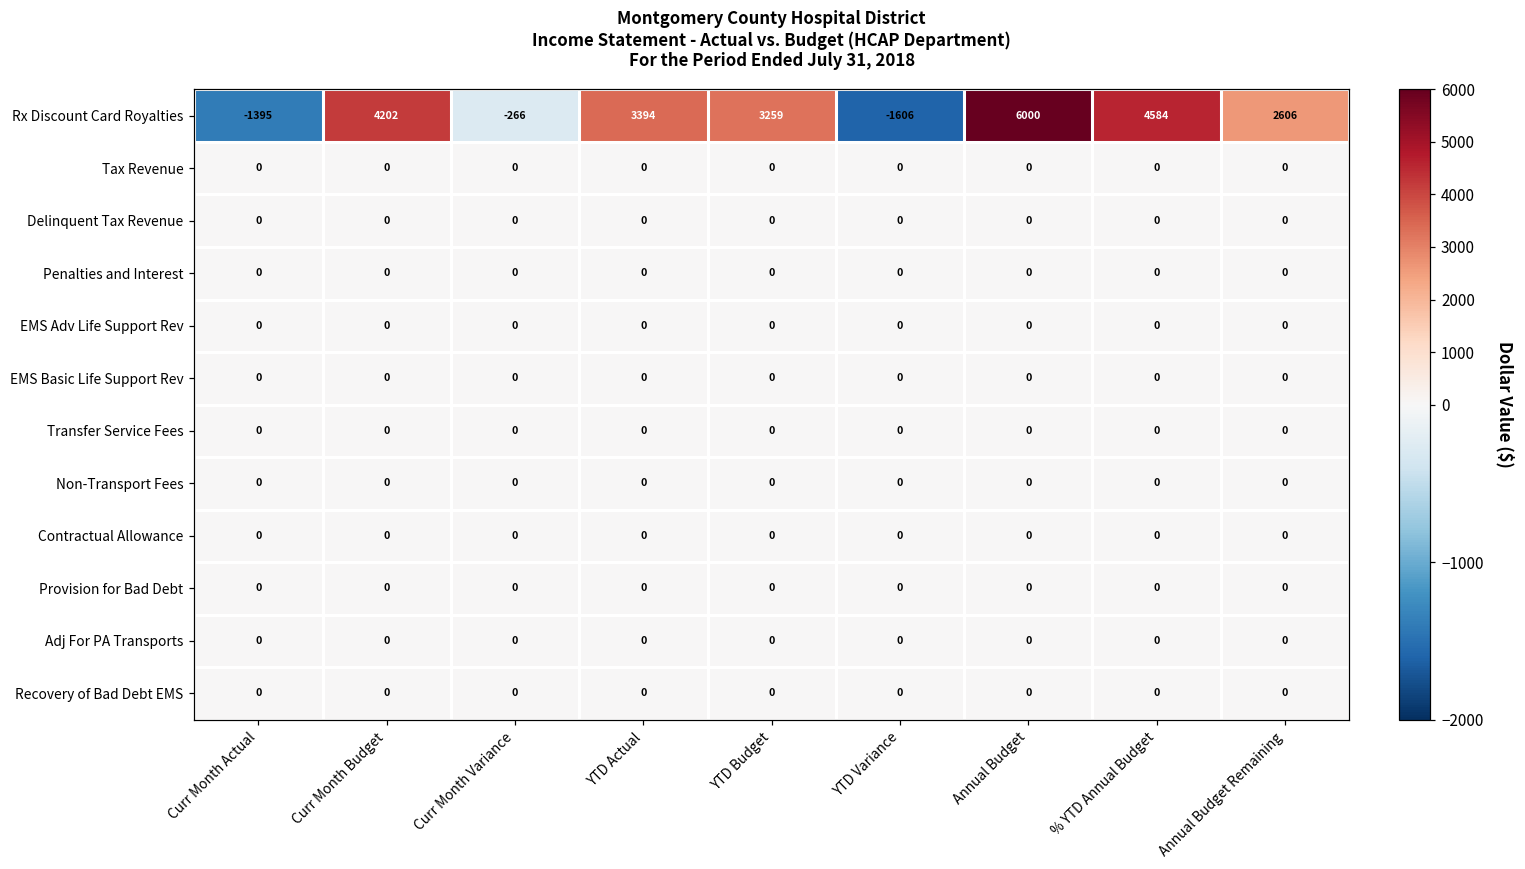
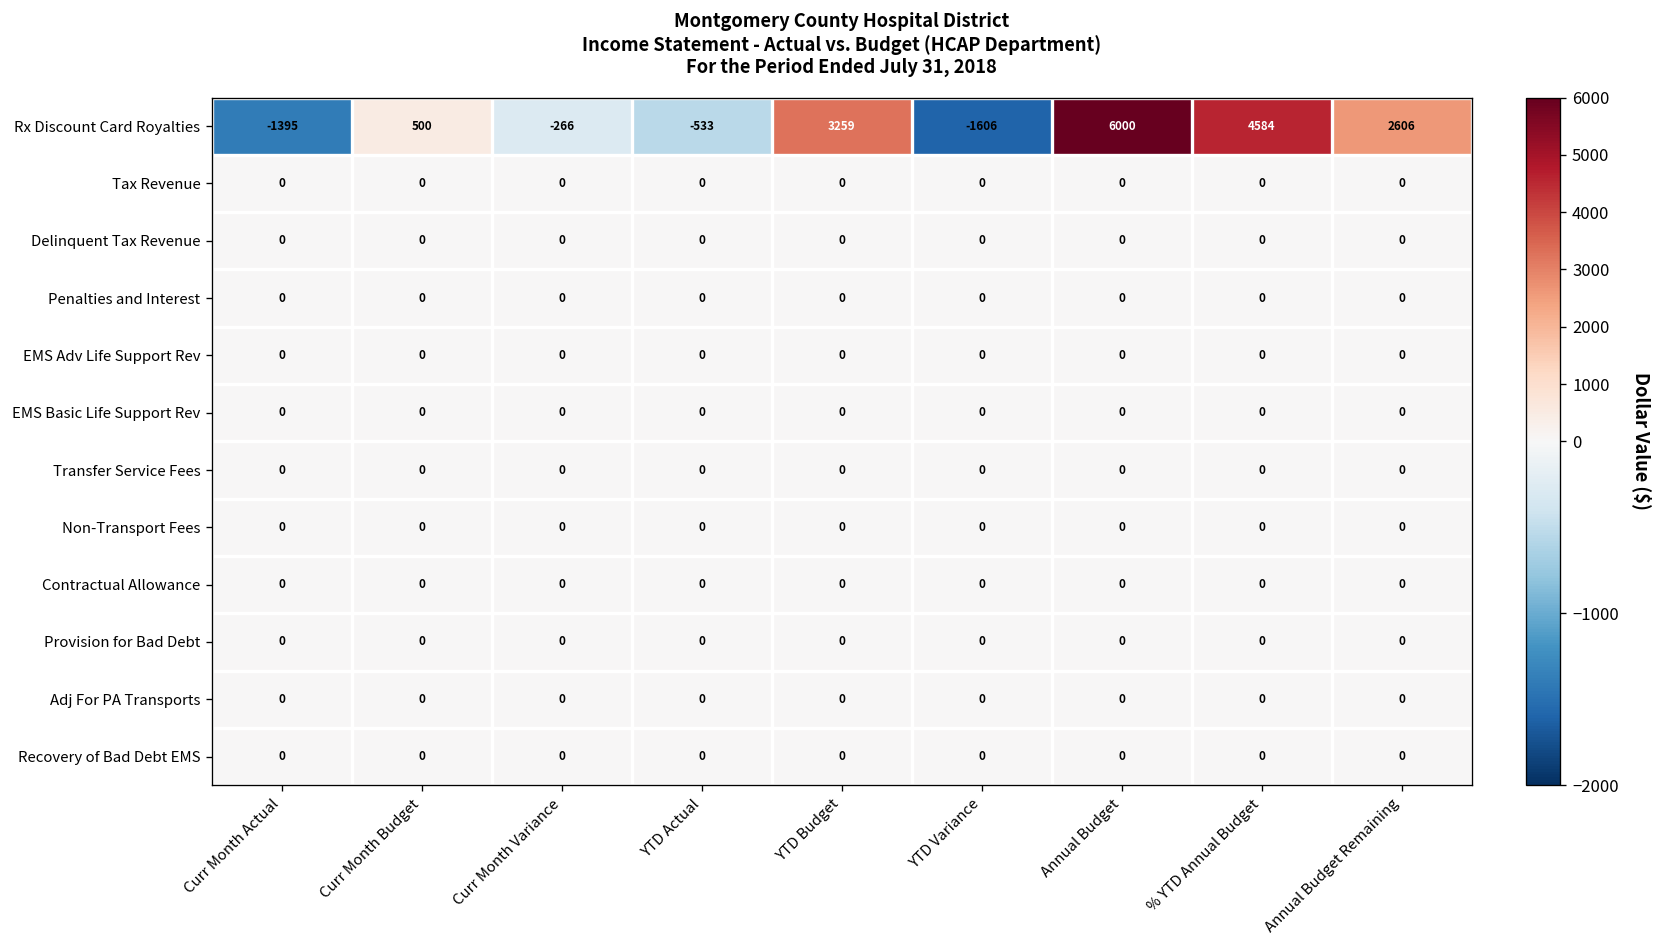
Rx Discount Card Royalties, Curr Month Budget: 4202 -> 500
Rx Discount Card Royalties, YTD Actual: 3394 -> -533
